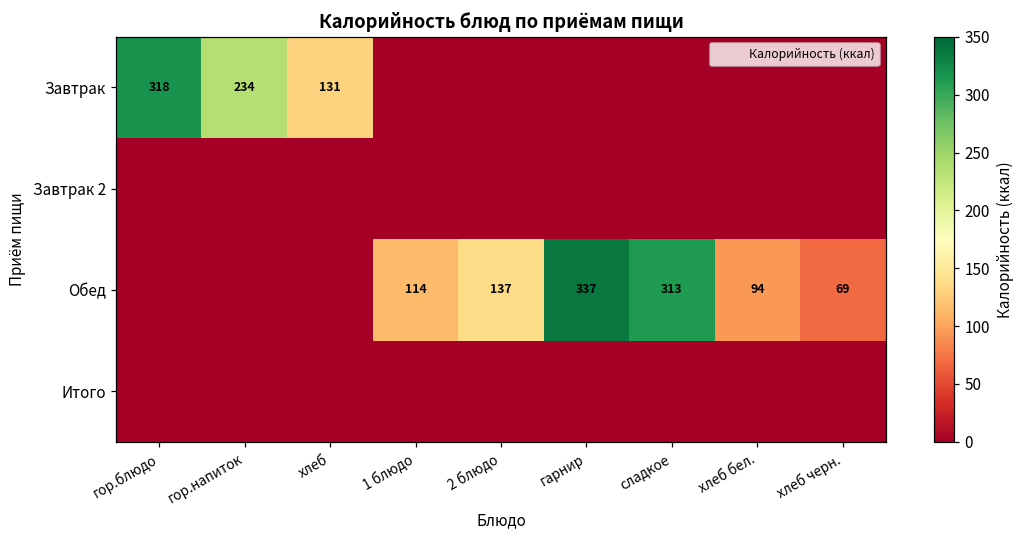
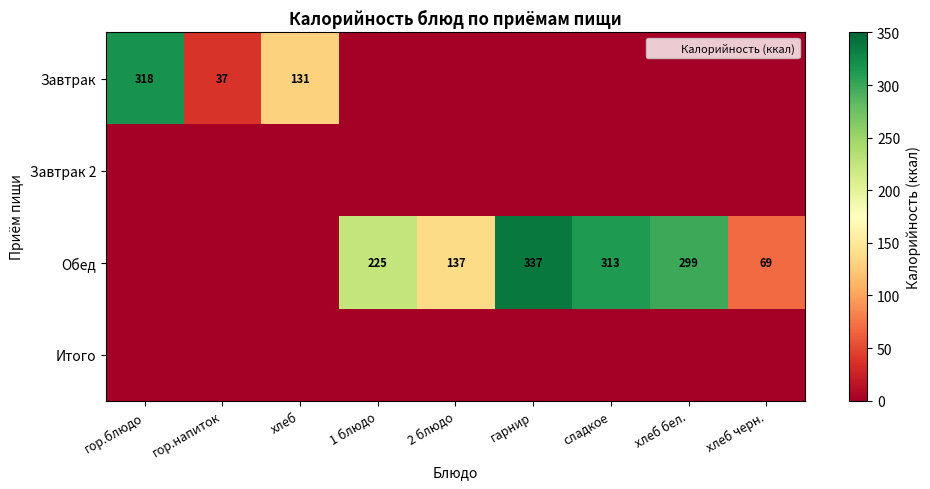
Завтрак, гор.напиток: 234 -> 37
Обед, 1 блюдо: 114 -> 225
Обед, хлеб бел.: 94 -> 299
